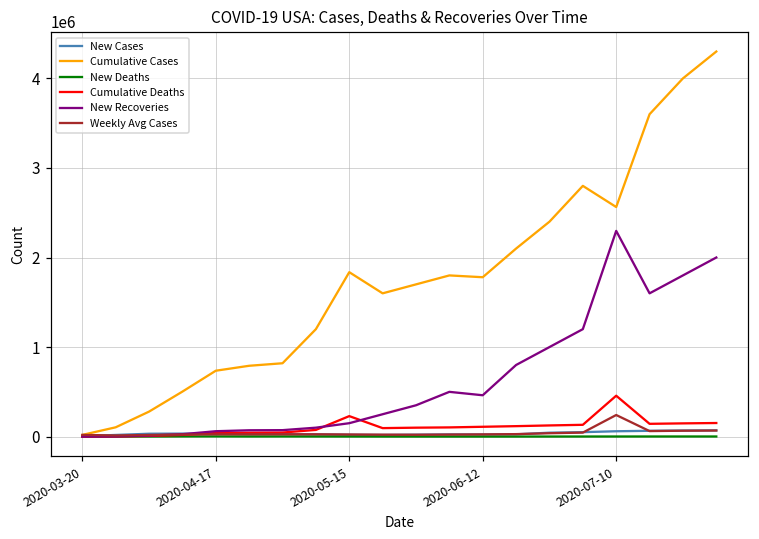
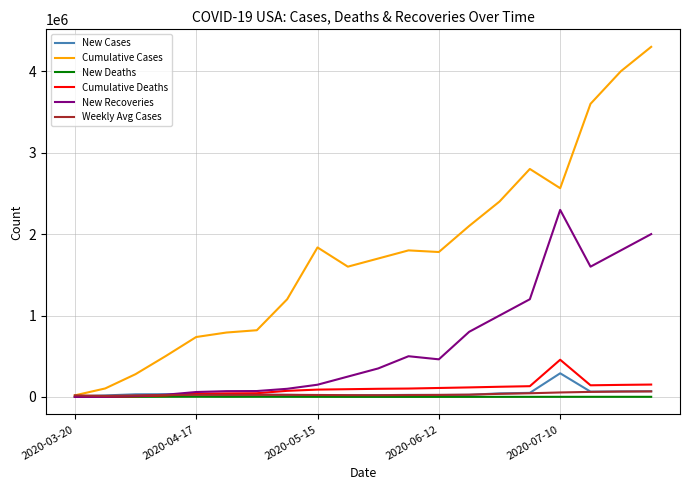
Cumulative Deaths, 2020-05-15: 200000 -> 100000
New Cases, 2020-07-10: 100000 -> 300000
Weekly Avg Cases, 2020-07-10: 200000 -> 100000
